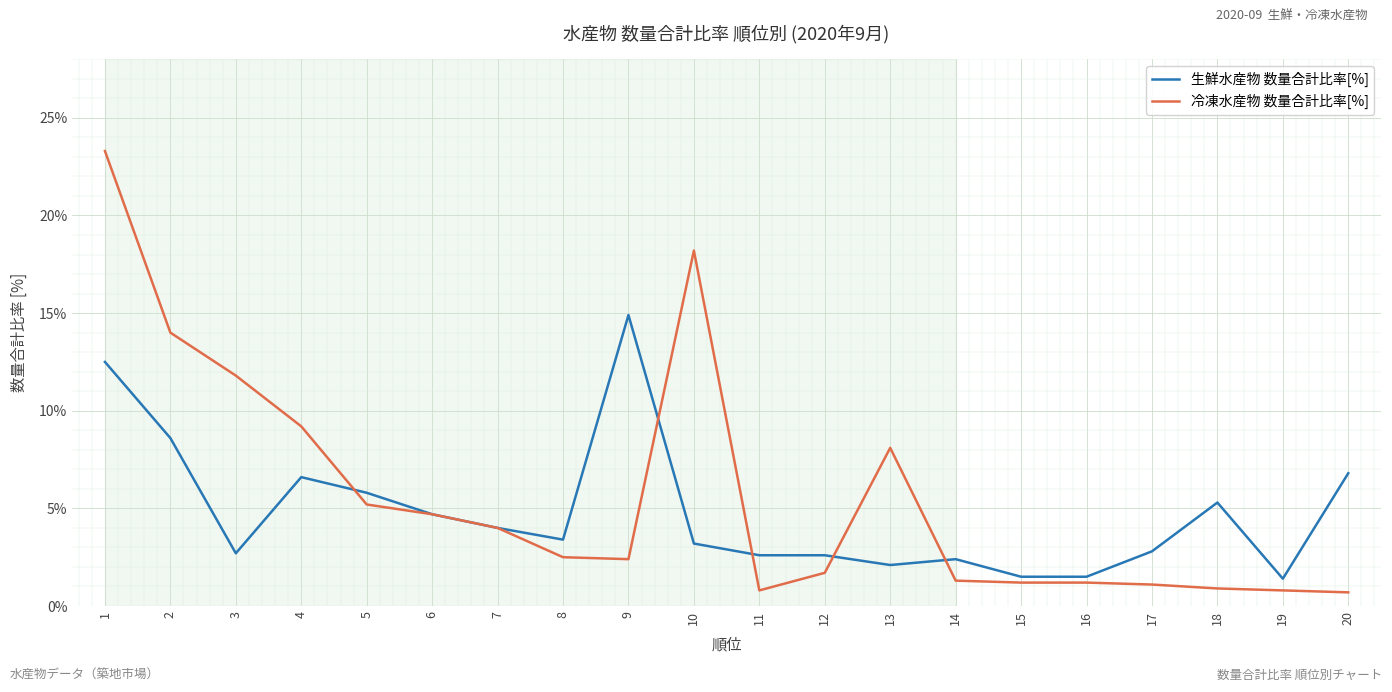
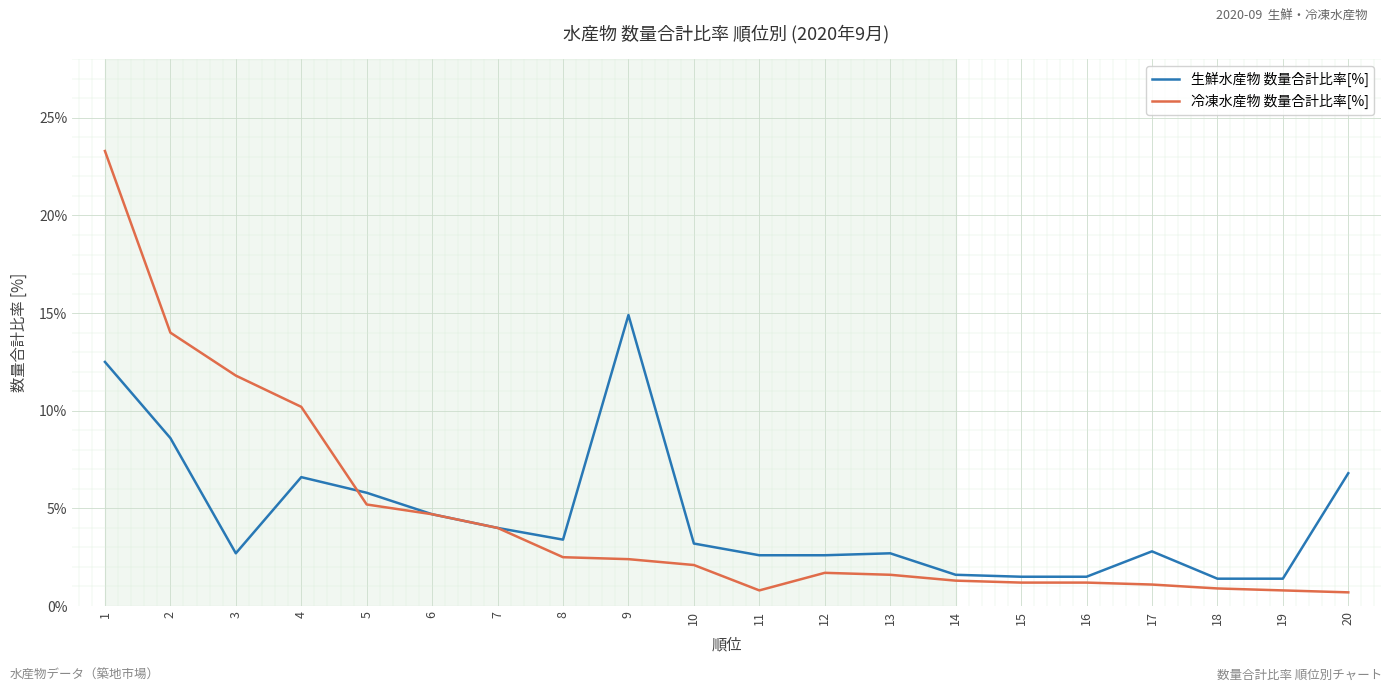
冷凍水産物 数量合計比率[%], 4: 9.2% -> 10.2%
冷凍水産物 数量合計比率[%], 10: 18.2% -> 2.1%
生鮮水産物 数量合計比率[%], 13: 2.1% -> 2.7%
冷凍水産物 数量合計比率[%], 13: 8.1% -> 1.6%
生鮮水産物 数量合計比率[%], 14: 2.4% -> 1.6%
生鮮水産物 数量合計比率[%], 18: 5.3% -> 1.4%
